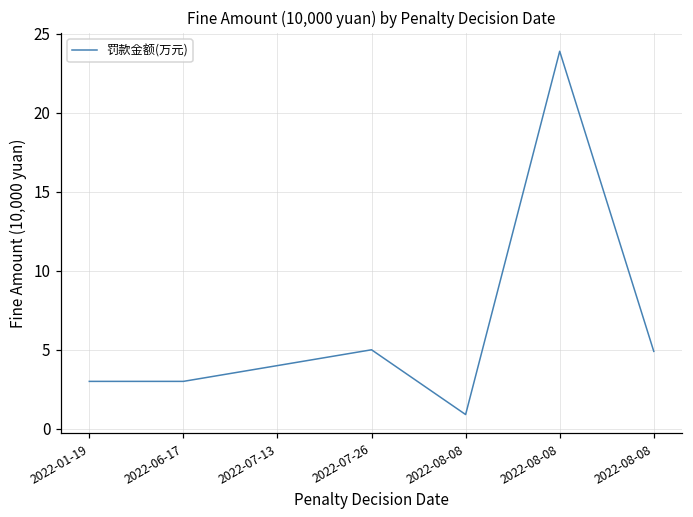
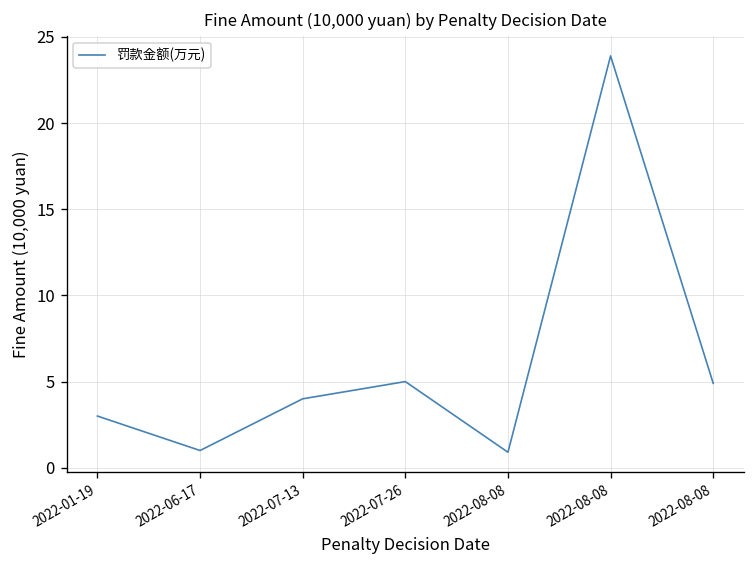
2022-06-17: 3 -> 1
